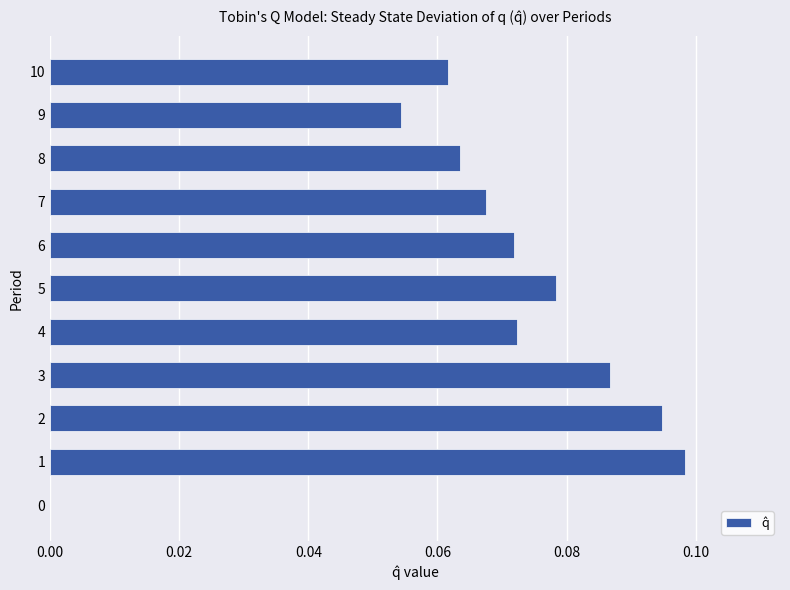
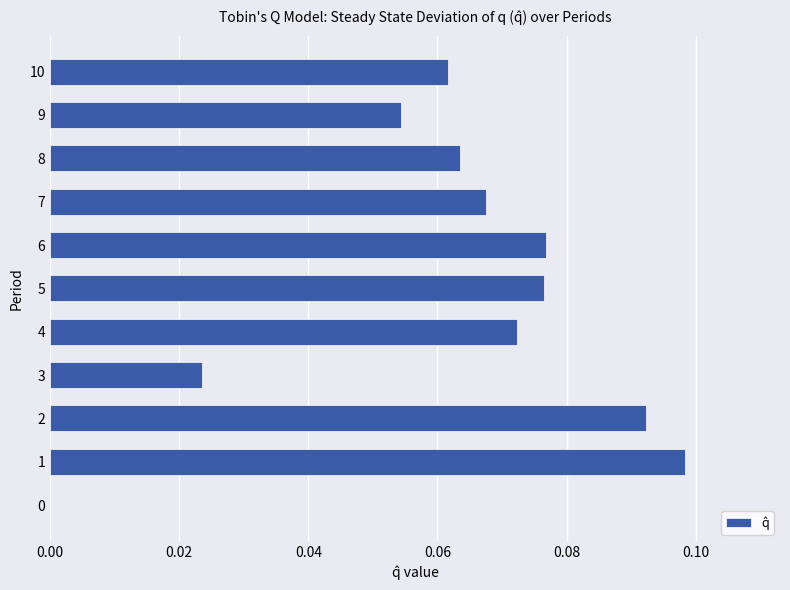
6: 0.072 -> 0.077
5: 0.078 -> 0.077
3: 0.087 -> 0.024
2: 0.095 -> 0.092
